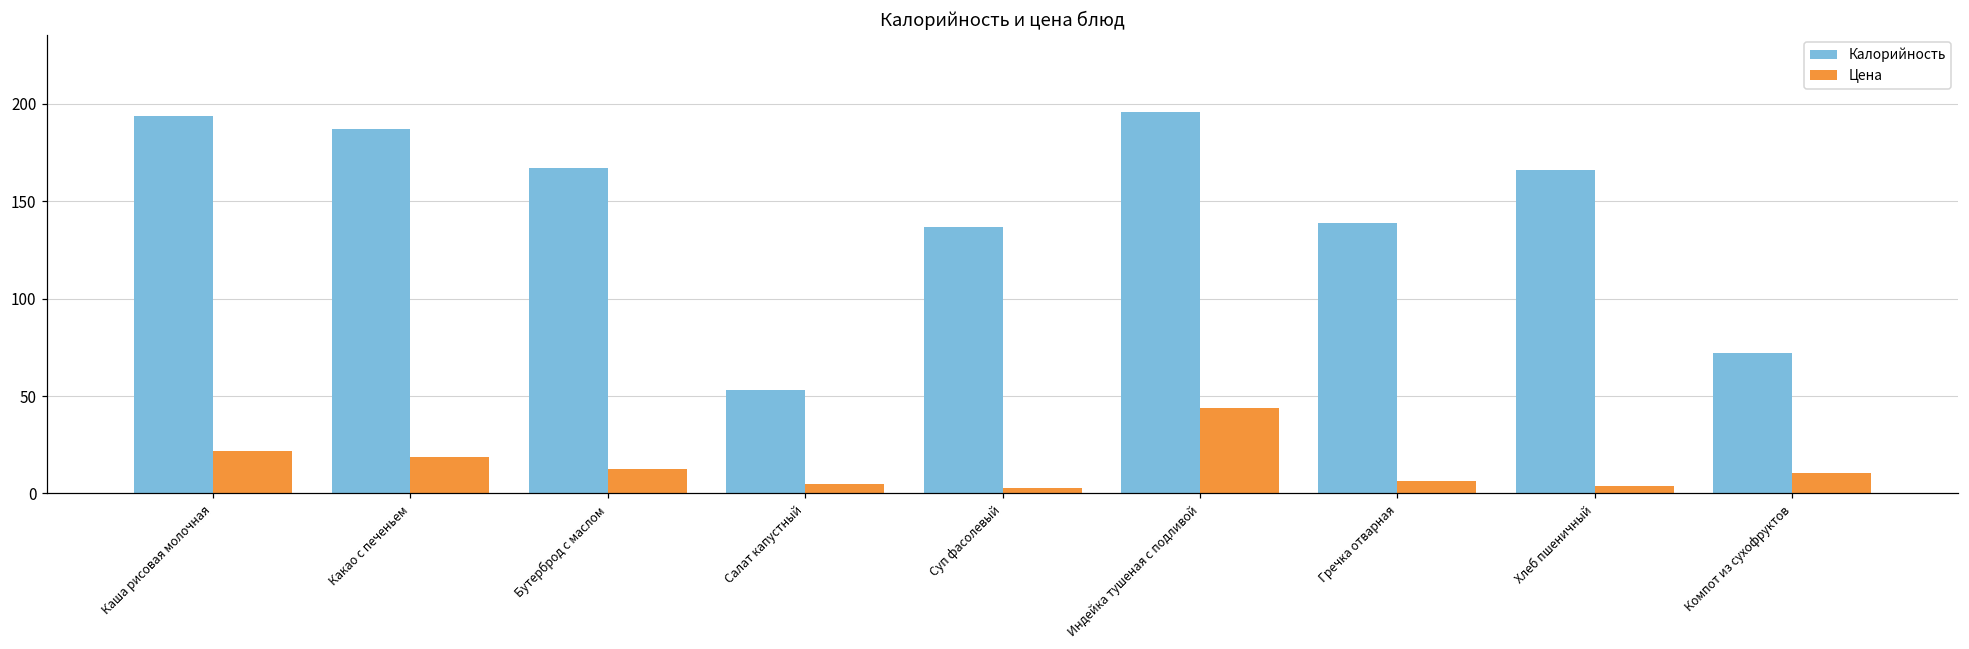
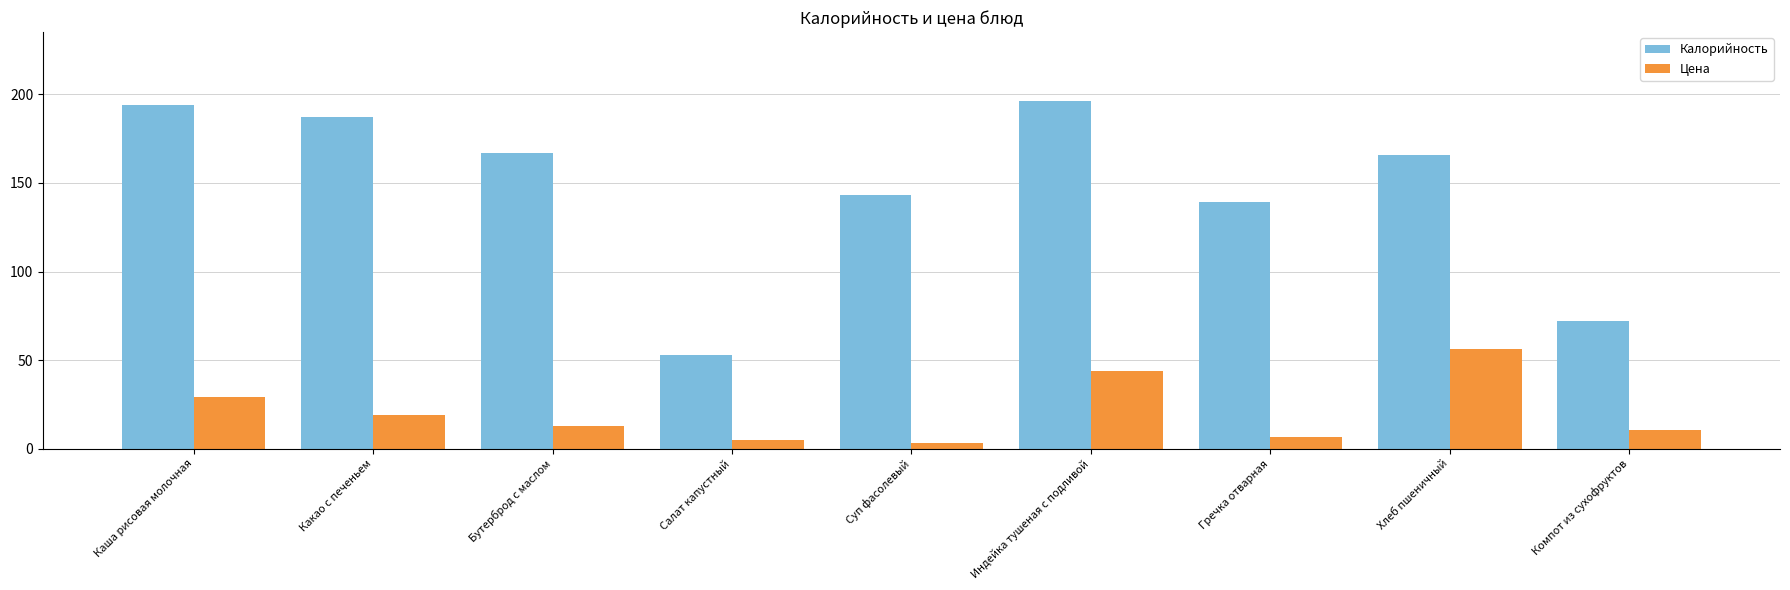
Цена, Каша рисовая молочная: 22 -> 29
Калорийность, Суп фасолевый: 137 -> 143
Цена, Хлеб пшеничный: 4 -> 56
